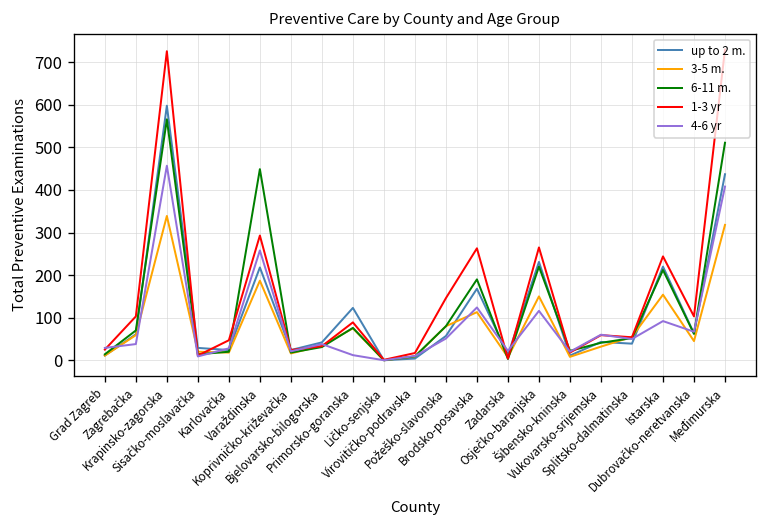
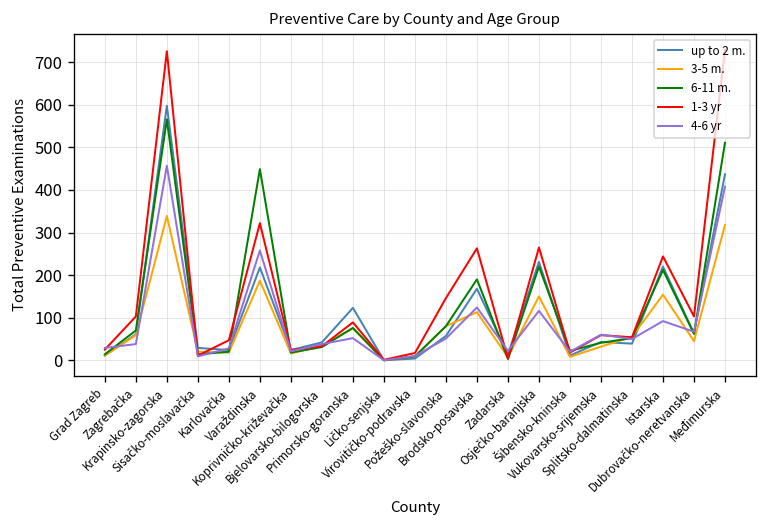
1-3 yr, Varaždinska: 290 -> 320
4-6 yr, Primorsko-goranska: 10 -> 50
